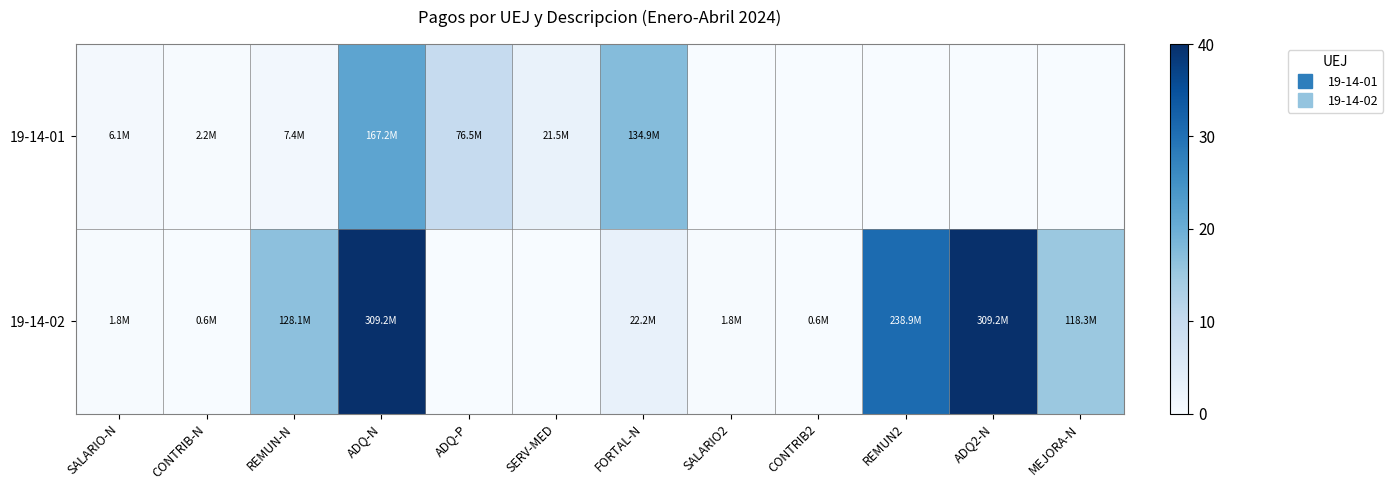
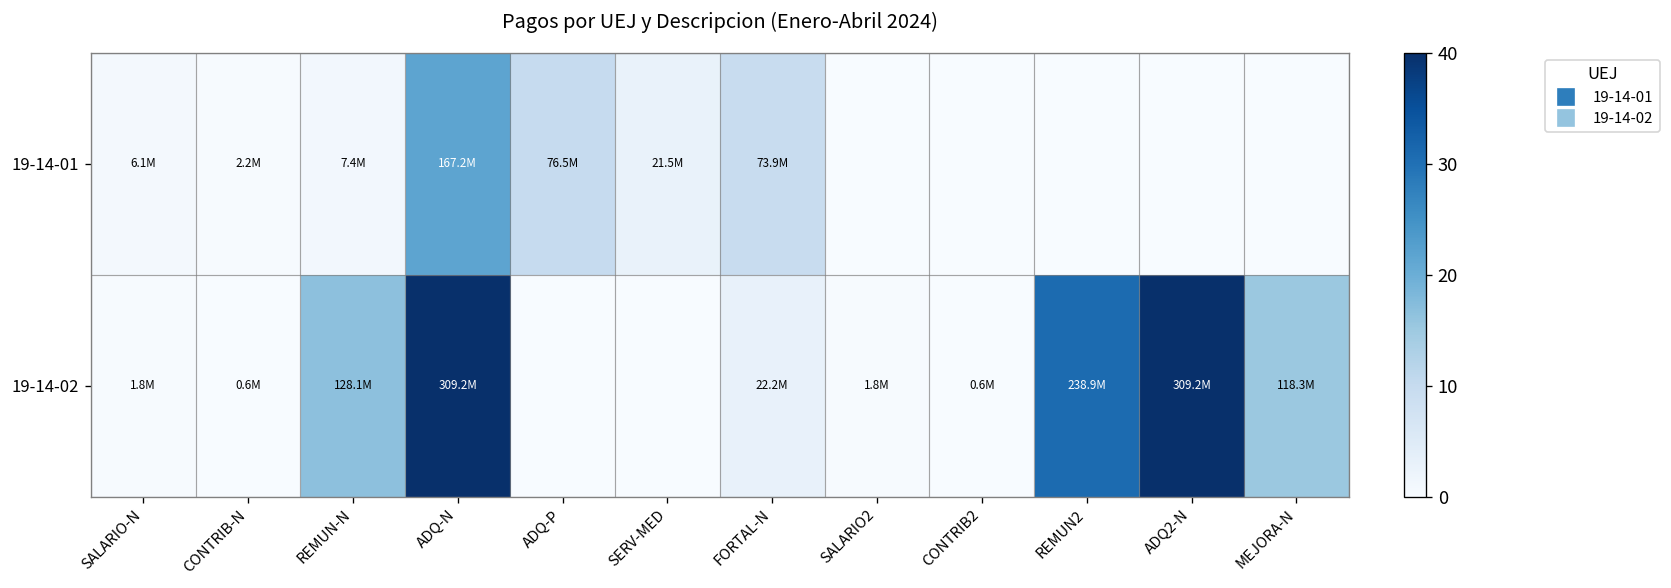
19-14-01, FORTAL-N: 134.9M -> 73.9M
